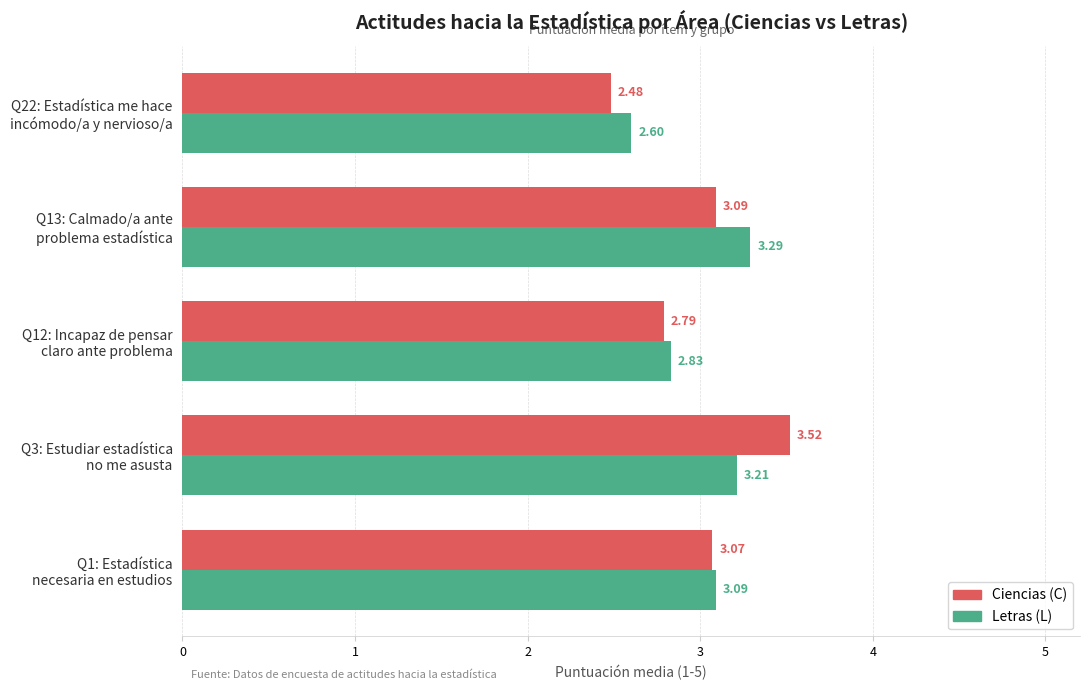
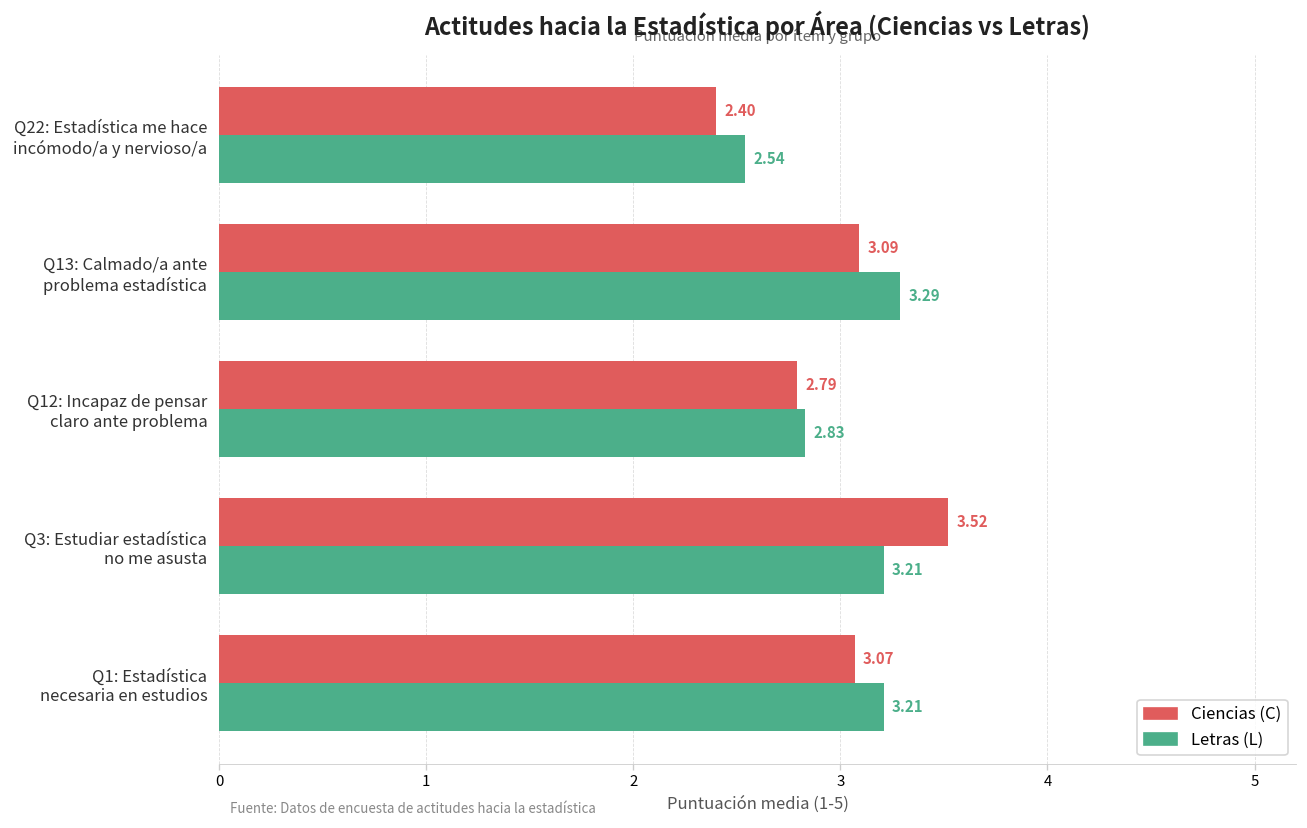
Ciencias (C), Q22: Estadística me hace incómodo/a y nervioso/a: 2.48 -> 2.40
Letras (L), Q22: Estadística me hace incómodo/a y nervioso/a: 2.60 -> 2.54
Letras (L), Q1: Estadística necesaria en estudios: 3.09 -> 3.21
